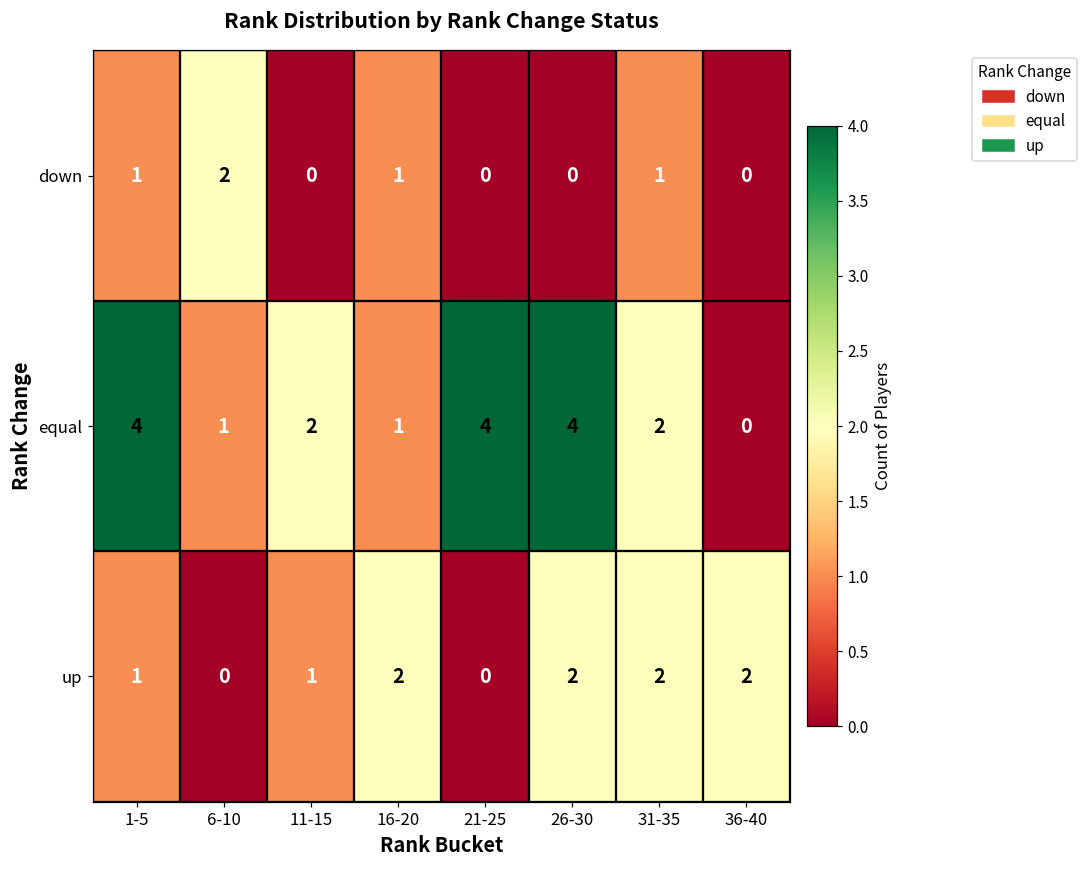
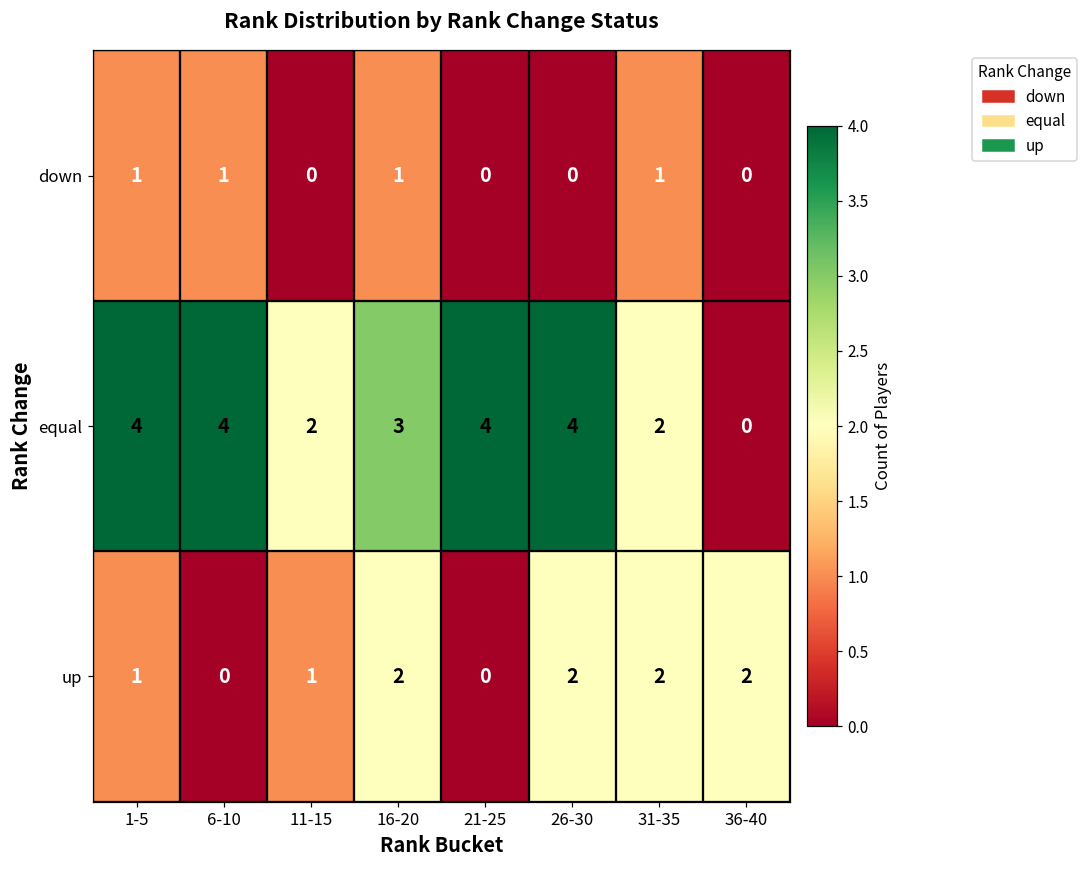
down, 6-10: 2 -> 1
equal, 6-10: 1 -> 4
equal, 16-20: 1 -> 3
